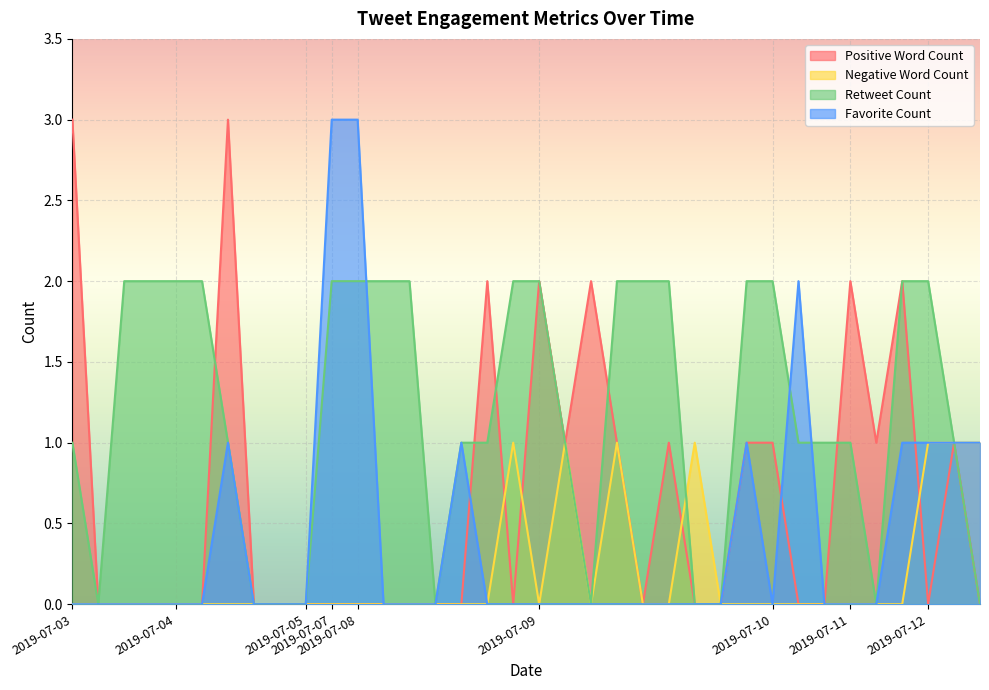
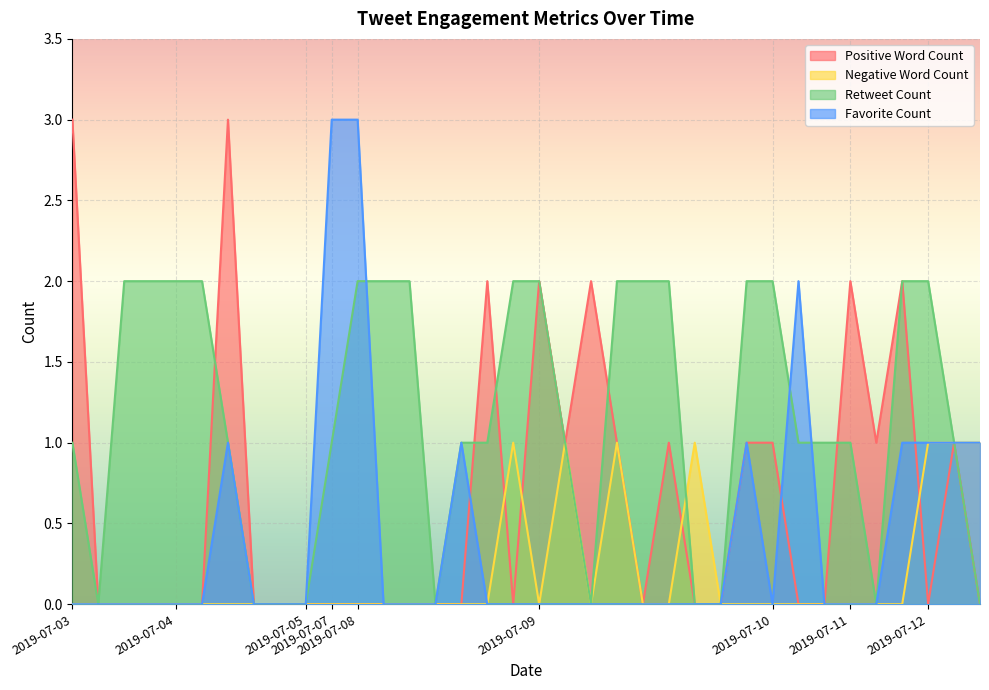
Retweet Count, 2019-07-07: 2 -> 1
